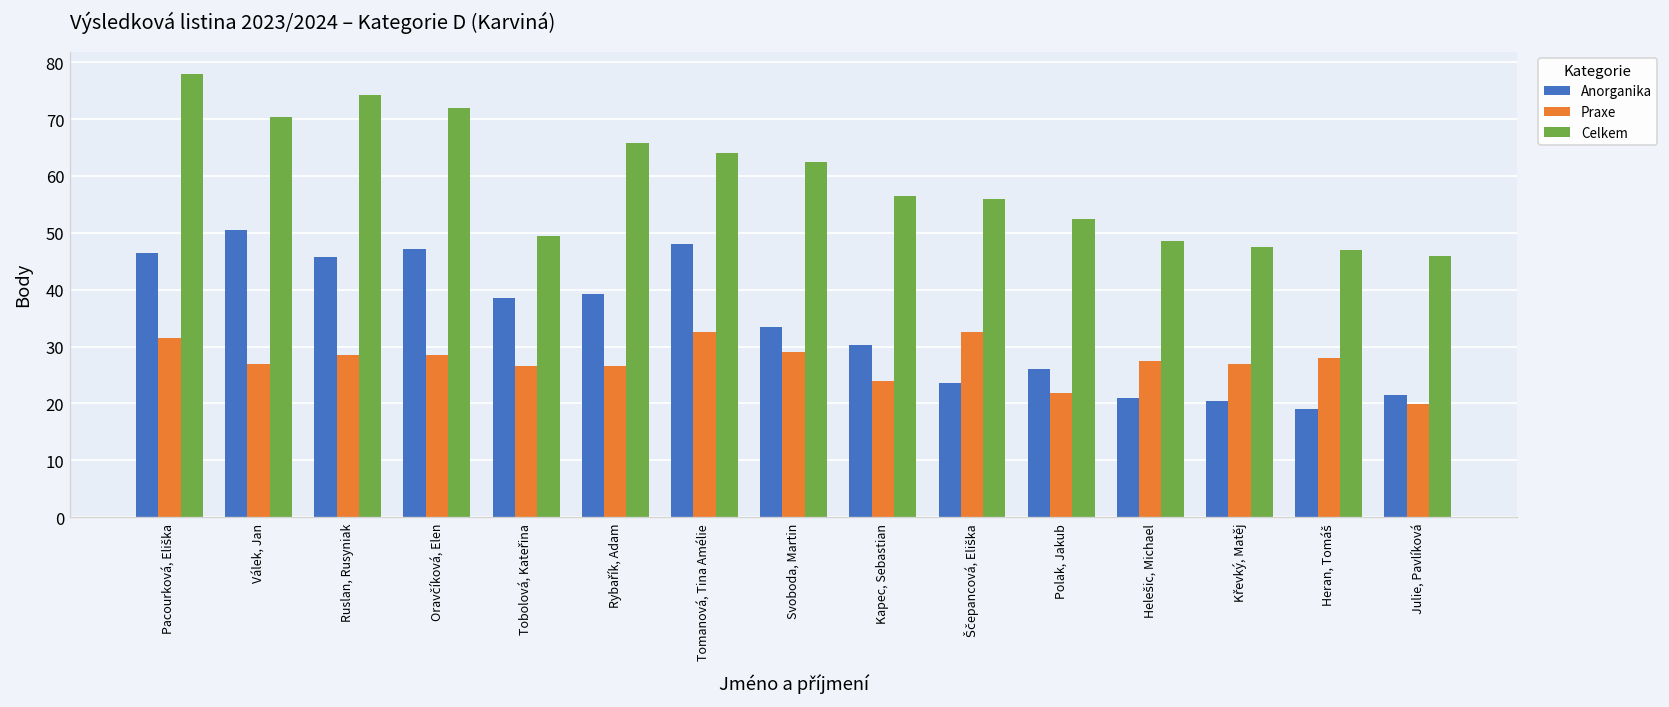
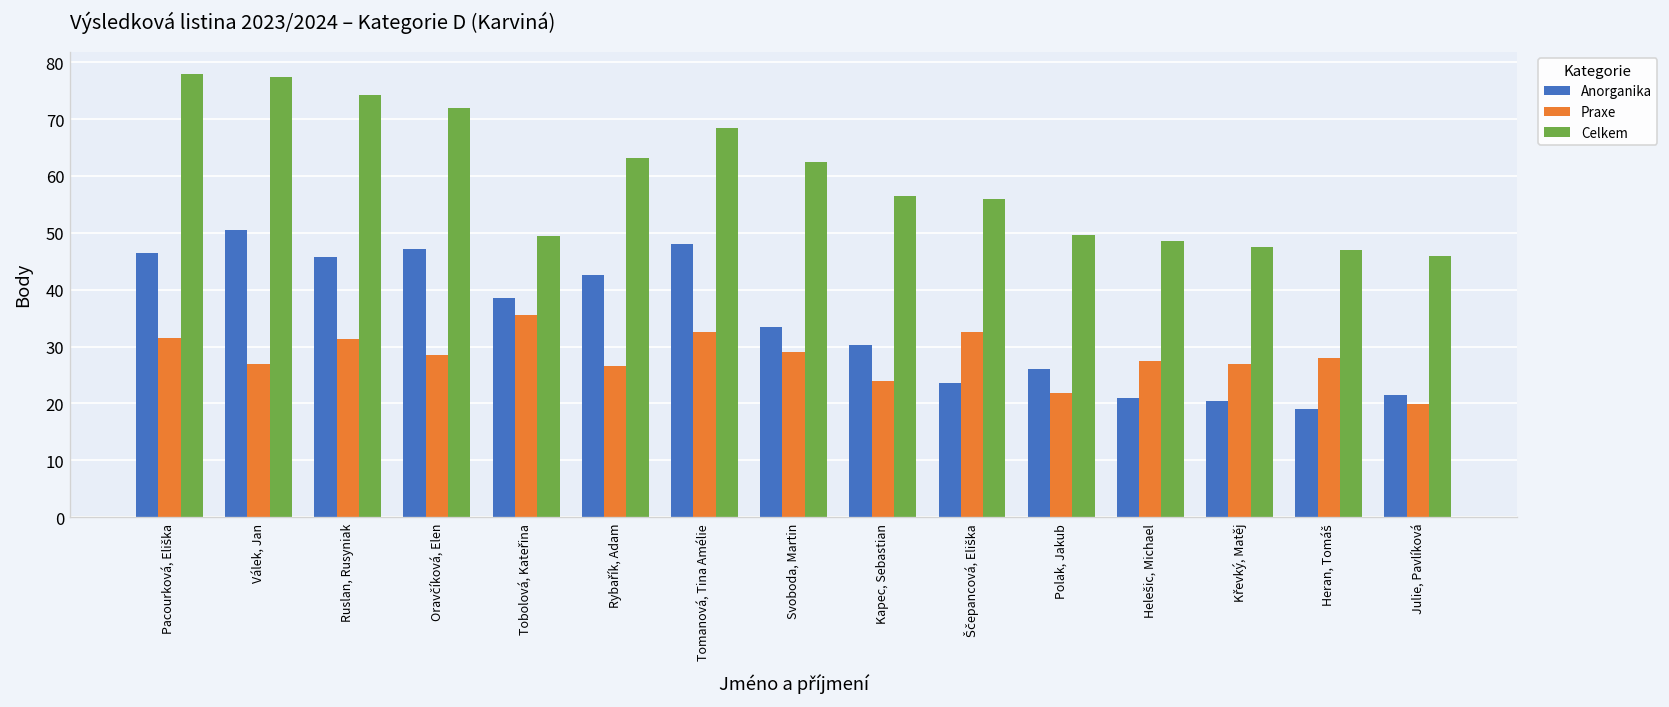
Celkem, Válek, Jan: 70 -> 78
Praxe, Ruslan, Rusyniak: 29 -> 31
Praxe, Tobolová, Kateřina: 27 -> 36
Anorganika, Rybařík, Adam: 39 -> 43
Celkem, Rybařík, Adam: 66 -> 63
Celkem, Tomanová, Tina Amélie: 64 -> 69
Celkem, Polak, Jakub: 53 -> 50
